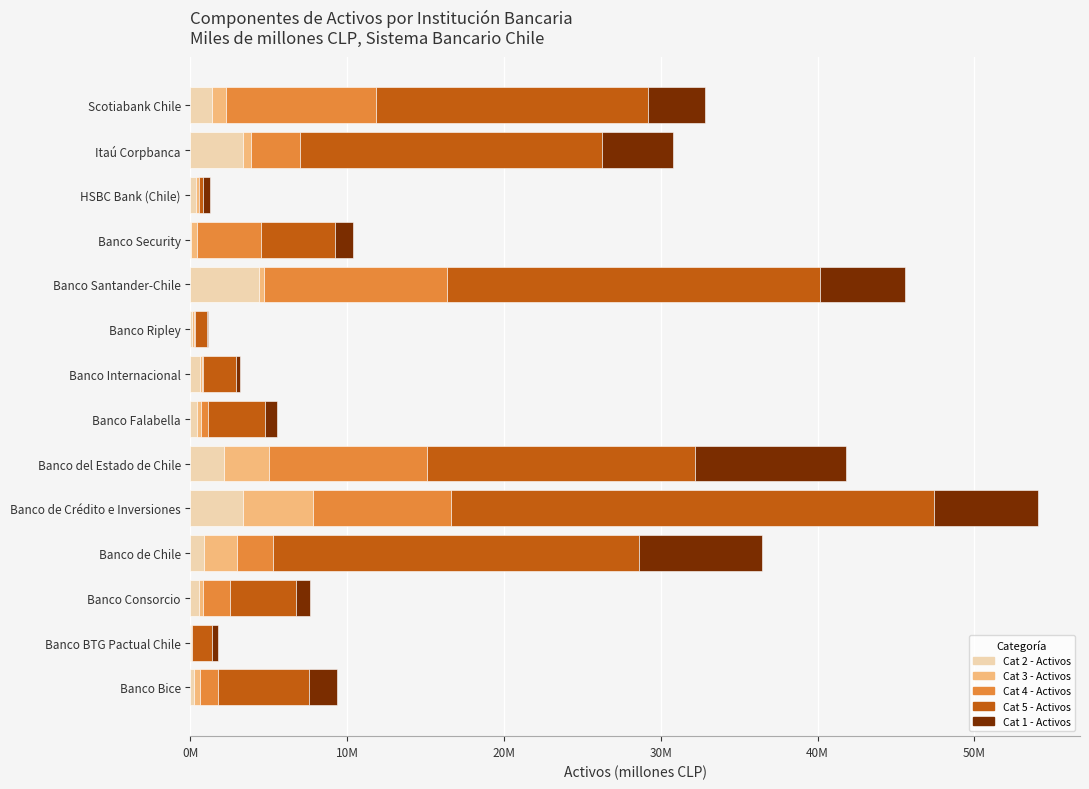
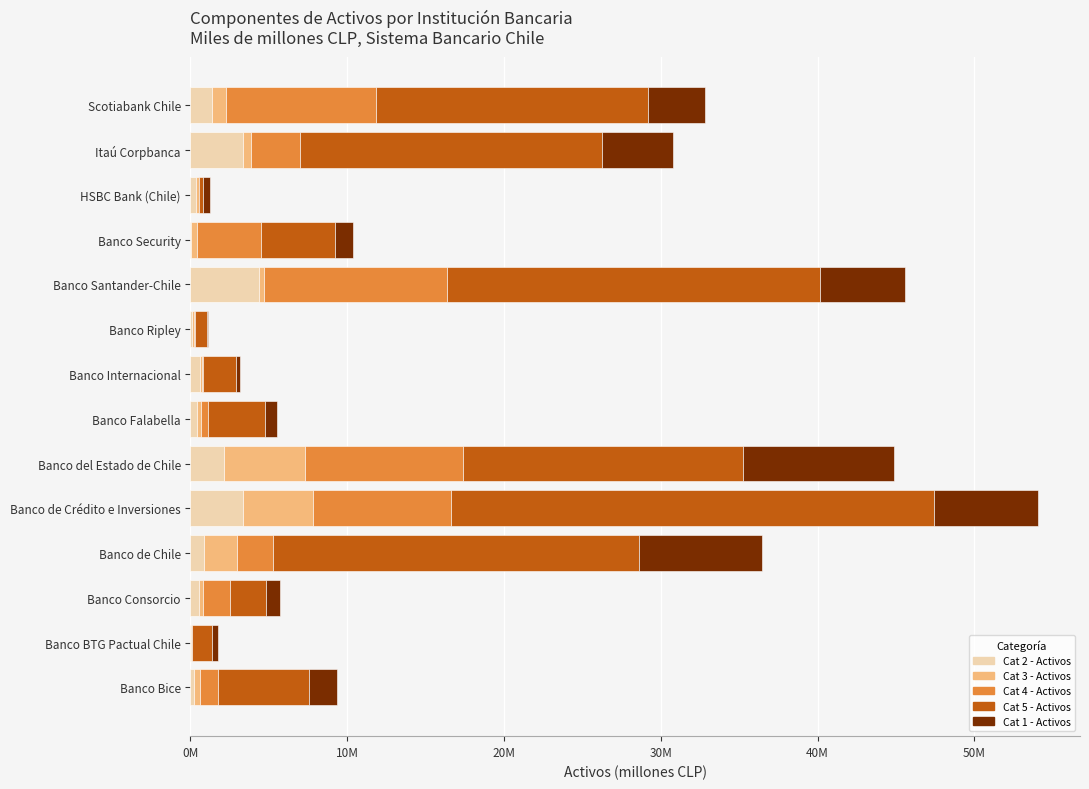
Cat 3 - Activos, Banco del Estado de Chile: 2900000 -> 5200000
Cat 5 - Activos, Banco del Estado de Chile: 17100000 -> 17900000
Cat 5 - Activos, Banco Consorcio: 4200000 -> 2300000
